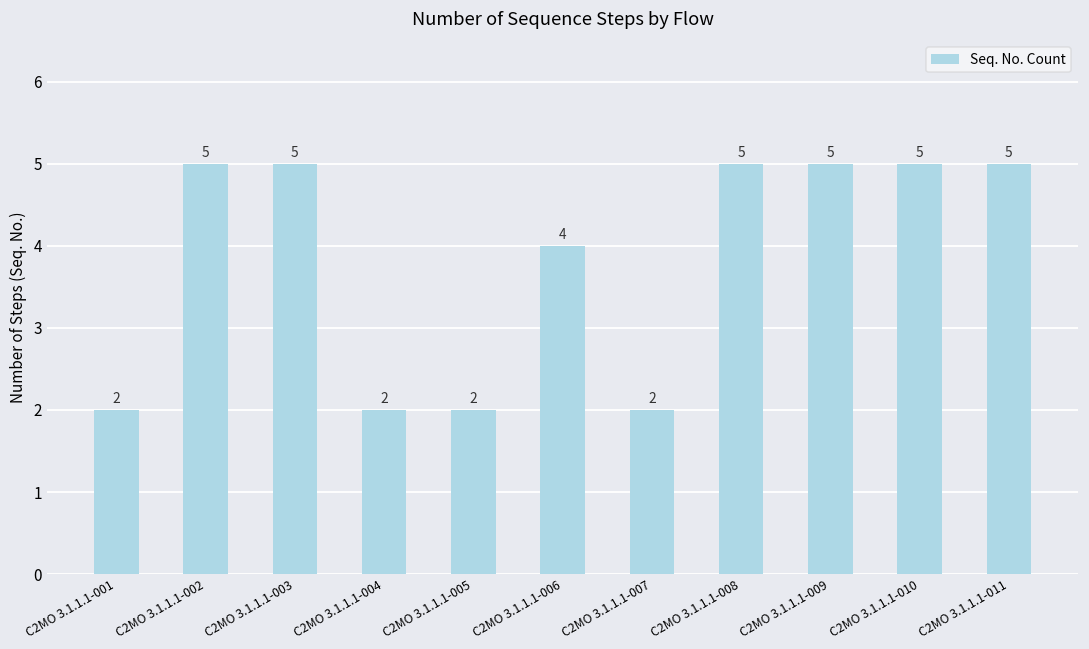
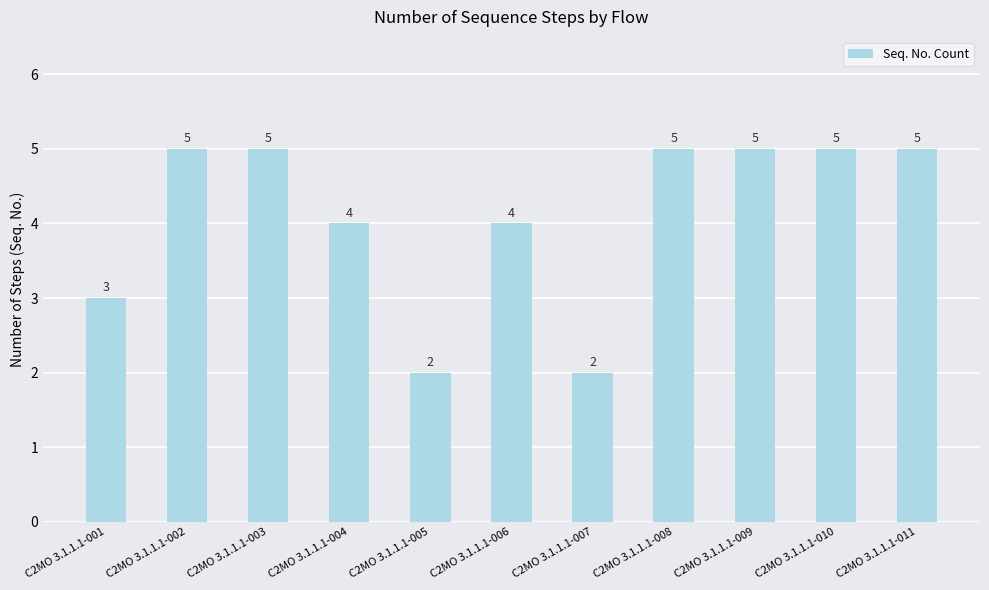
C2MO 3.1.1.1-001: 2 -> 3
C2MO 3.1.1.1-004: 2 -> 4
